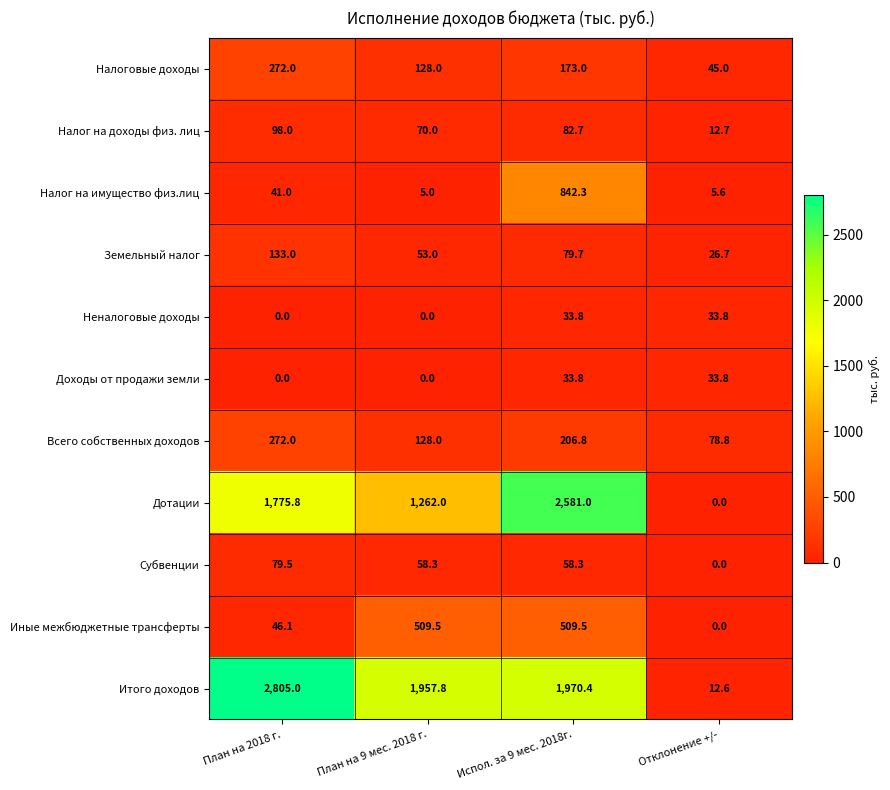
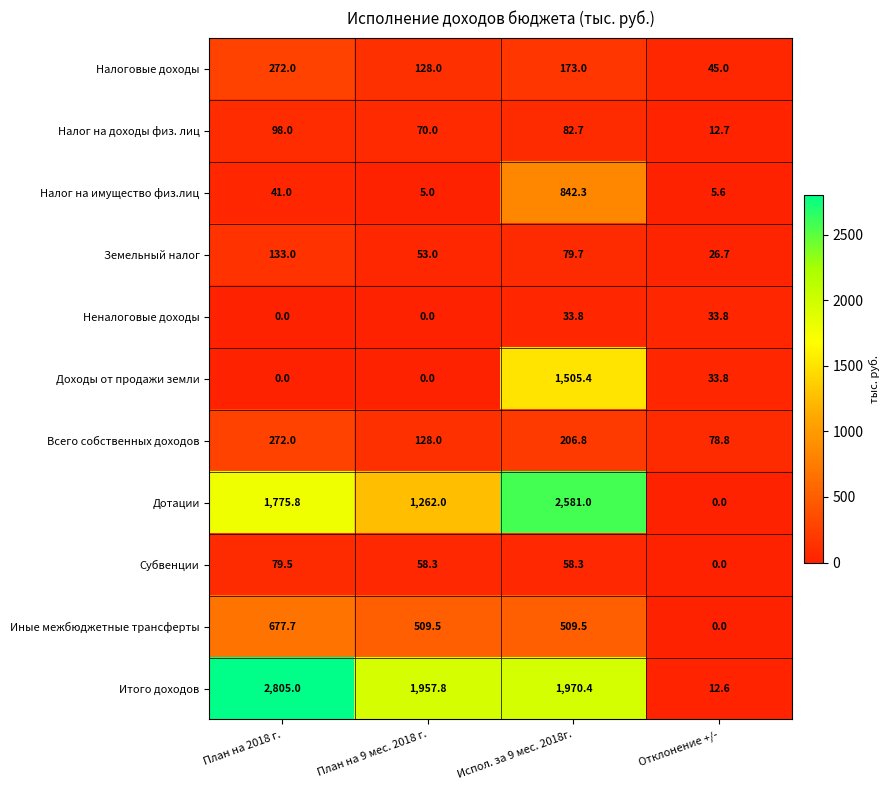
Доходы от продажи земли, Испол. за 9 мес. 2018г.: 33.8 -> 1,505.4
Иные межбюджетные трансферты, План на 2018 г.: 46.1 -> 677.7
